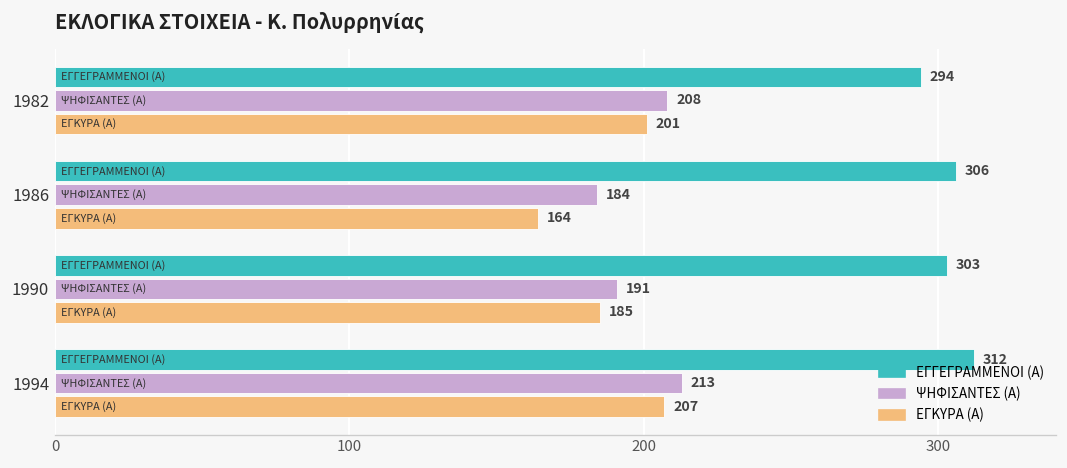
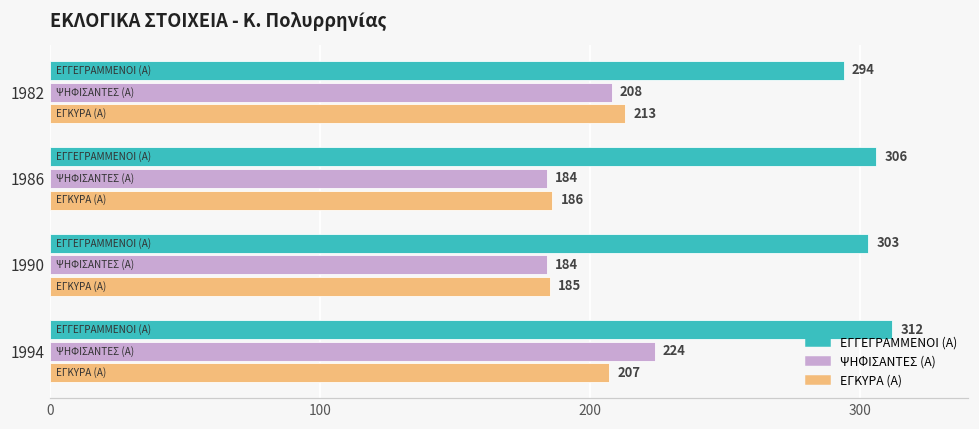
ΕΓΚΥΡΑ (Α), 1982: 201 -> 213
ΕΓΚΥΡΑ (Α), 1986: 164 -> 186
ΨΗΦΙΣΑΝΤΕΣ (Α), 1990: 191 -> 184
ΨΗΦΙΣΑΝΤΕΣ (Α), 1994: 213 -> 224
